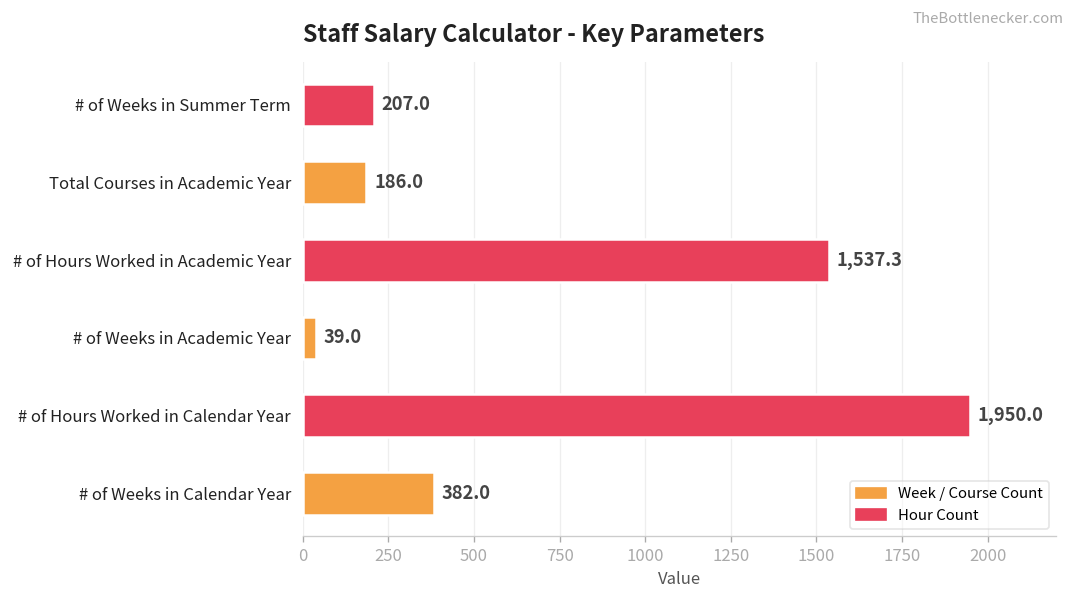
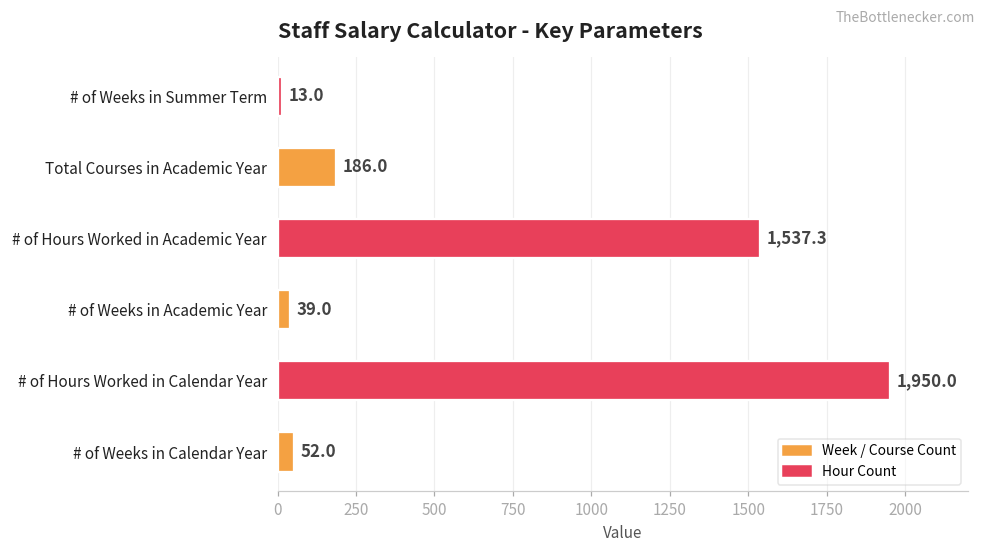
# of Weeks in Summer Term: 207.0 -> 13.0
# of Weeks in Calendar Year: 382.0 -> 52.0
